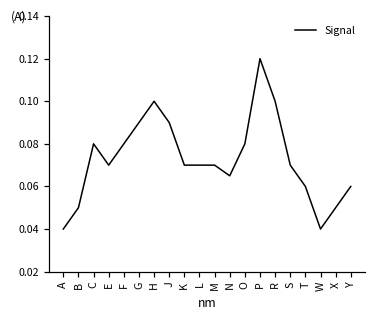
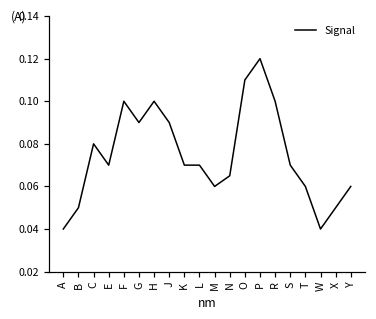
F: 0.08 -> 0.10
M: 0.07 -> 0.06
O: 0.08 -> 0.11
